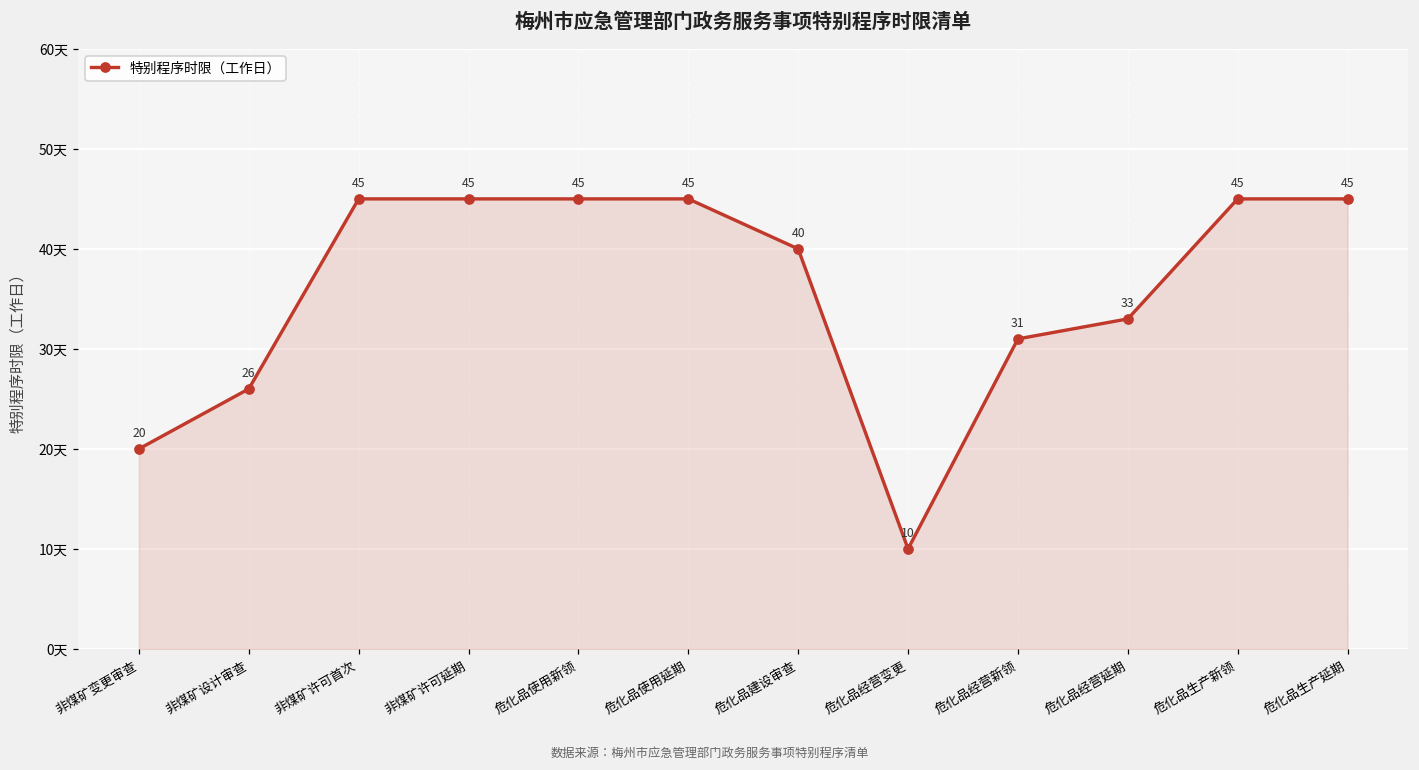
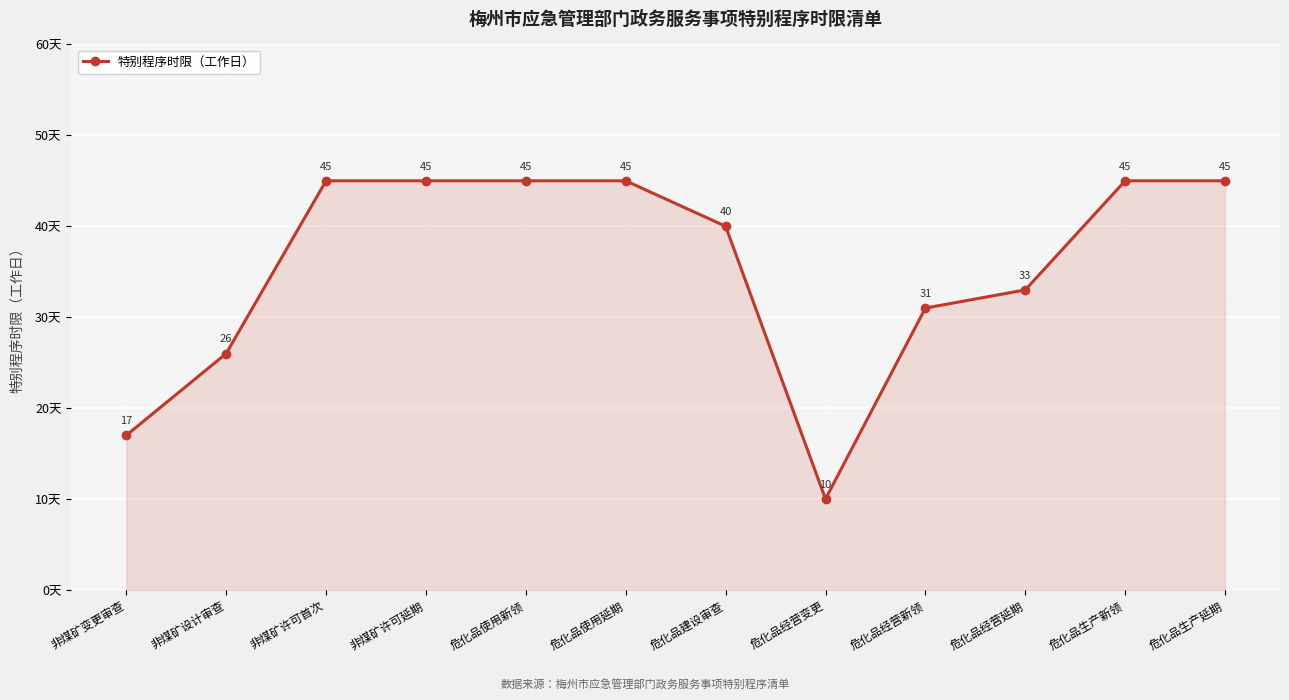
非煤矿变更审查: 20 -> 17
